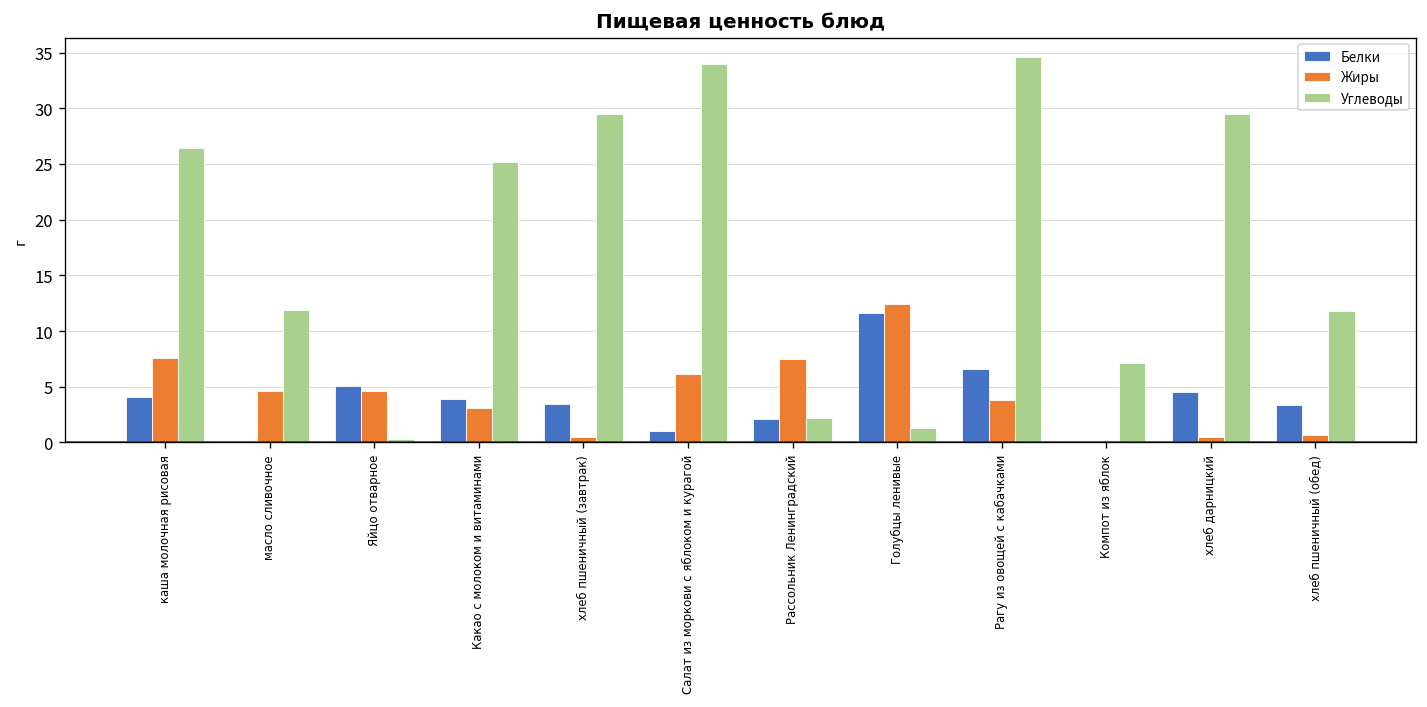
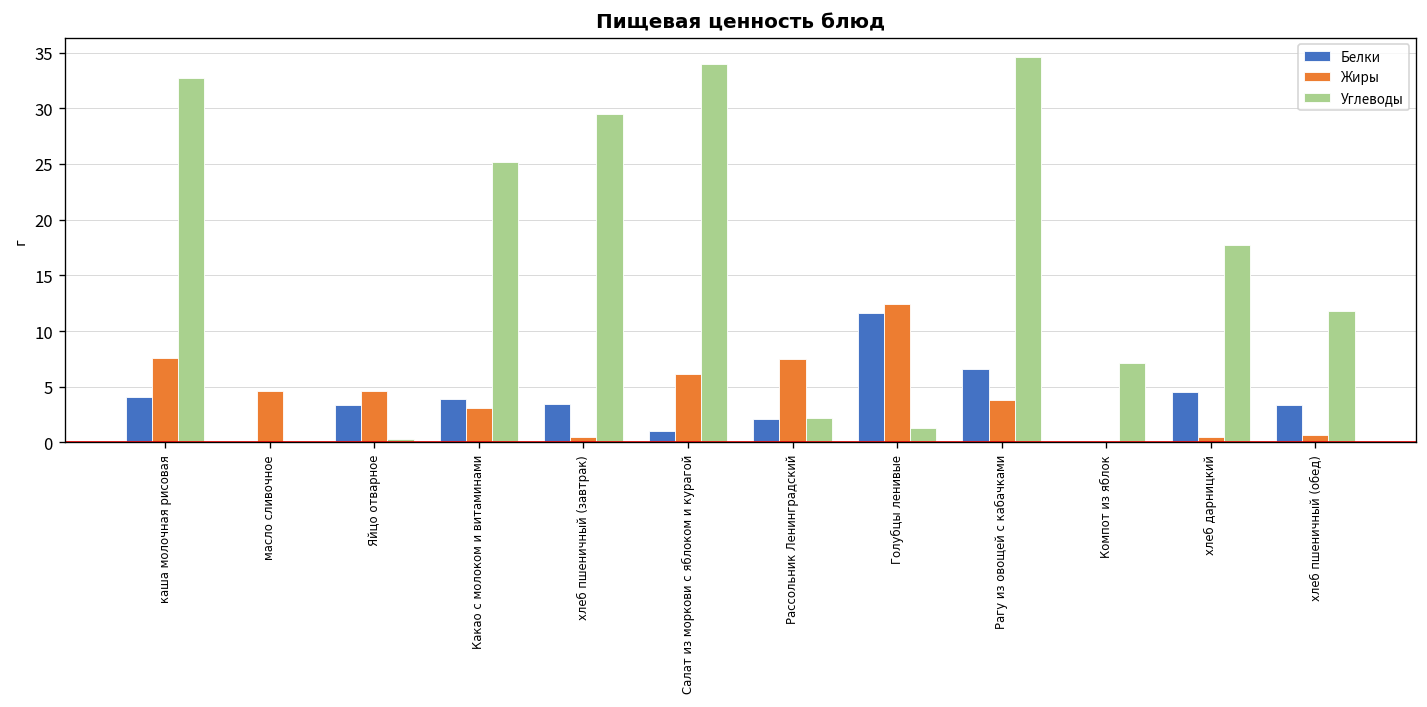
Углеводы, каша молочная рисовая: 26 -> 33
Углеводы, масло сливочное: 12 -> 0
Белки, Яйцо отварное: 5 -> 3
Углеводы, хлеб дарницкий: 30 -> 18
